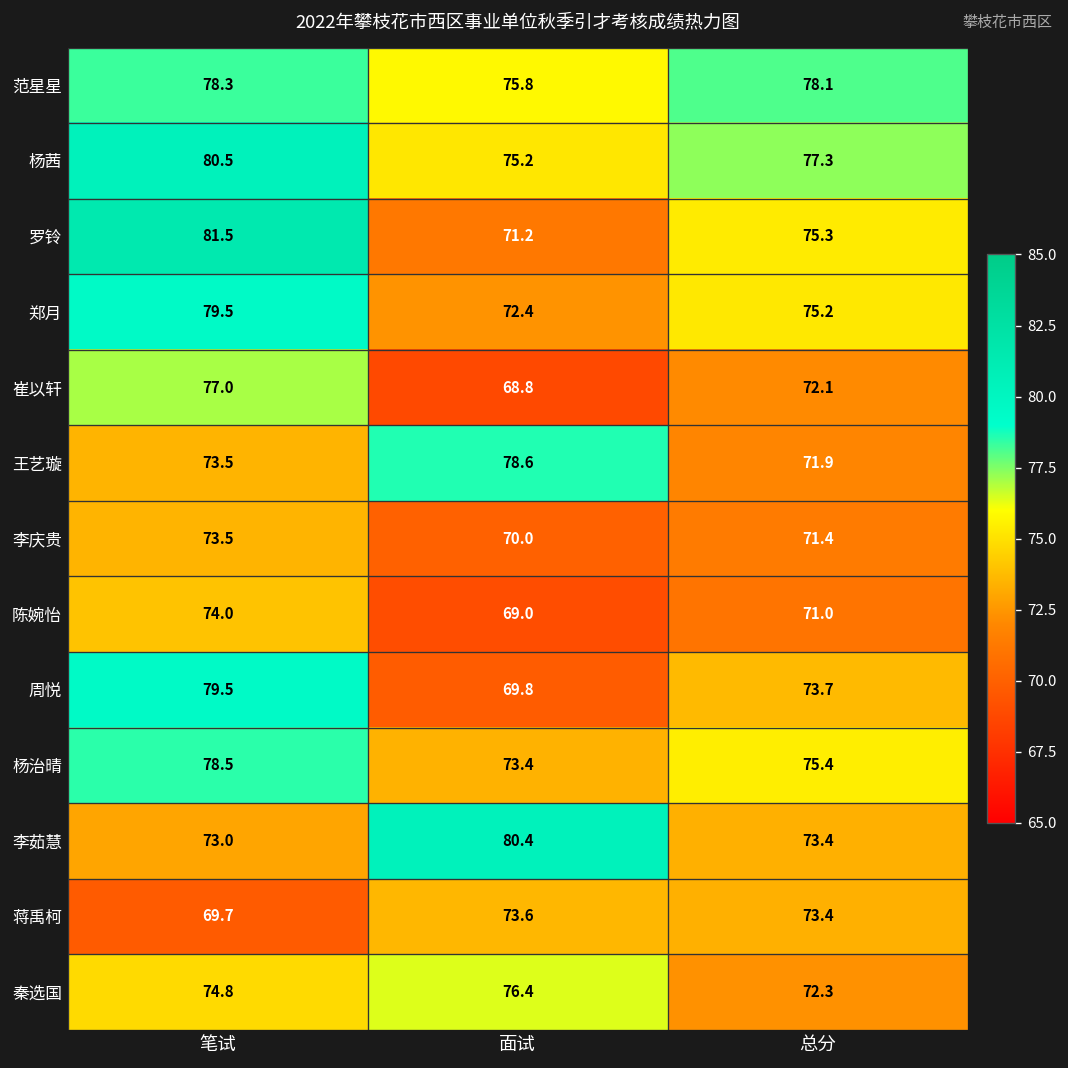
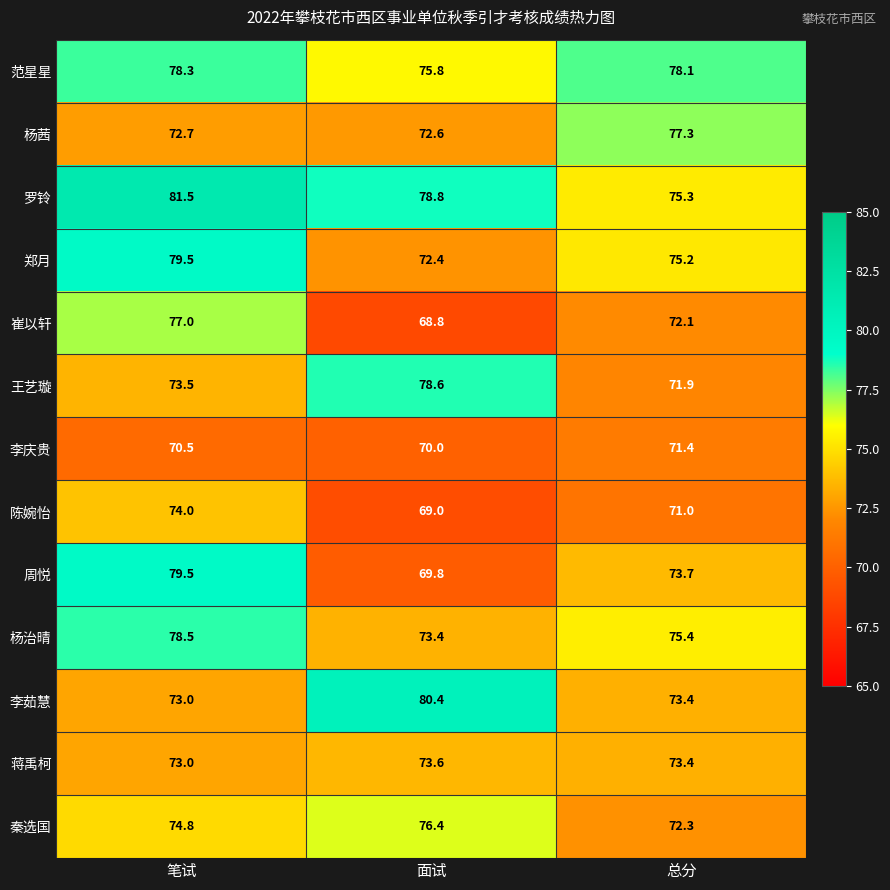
杨茜, 笔试: 80.5 -> 72.7
杨茜, 面试: 75.2 -> 72.6
罗铃, 面试: 71.2 -> 78.8
李庆贵, 笔试: 73.5 -> 70.5
蒋禹柯, 笔试: 69.7 -> 73.0
